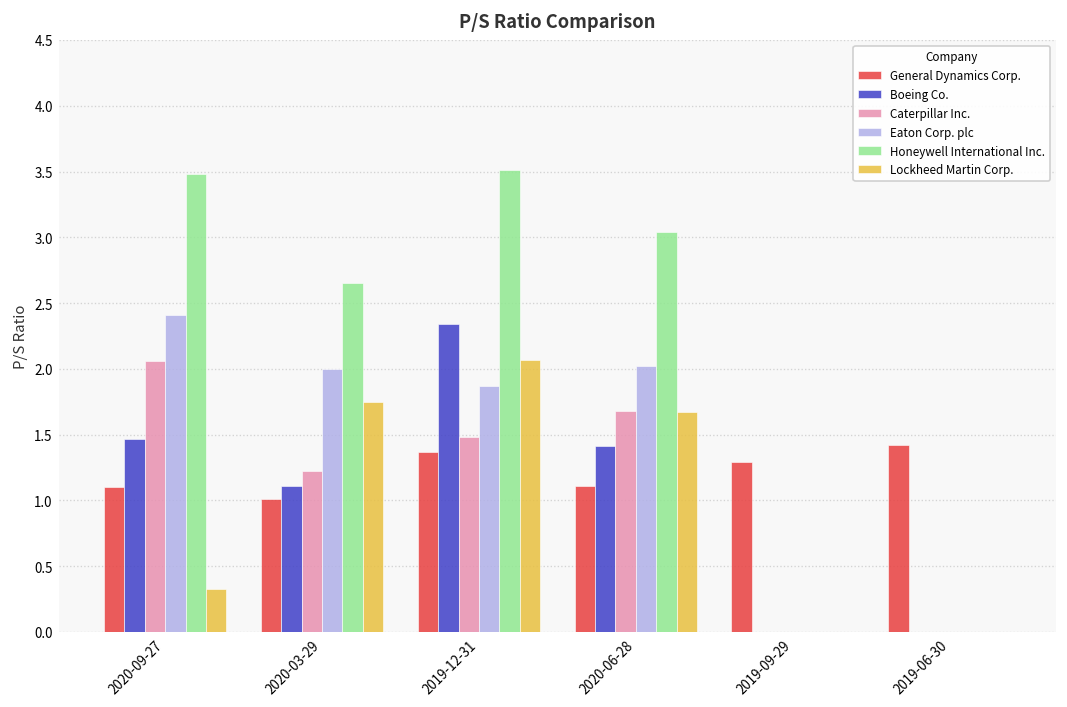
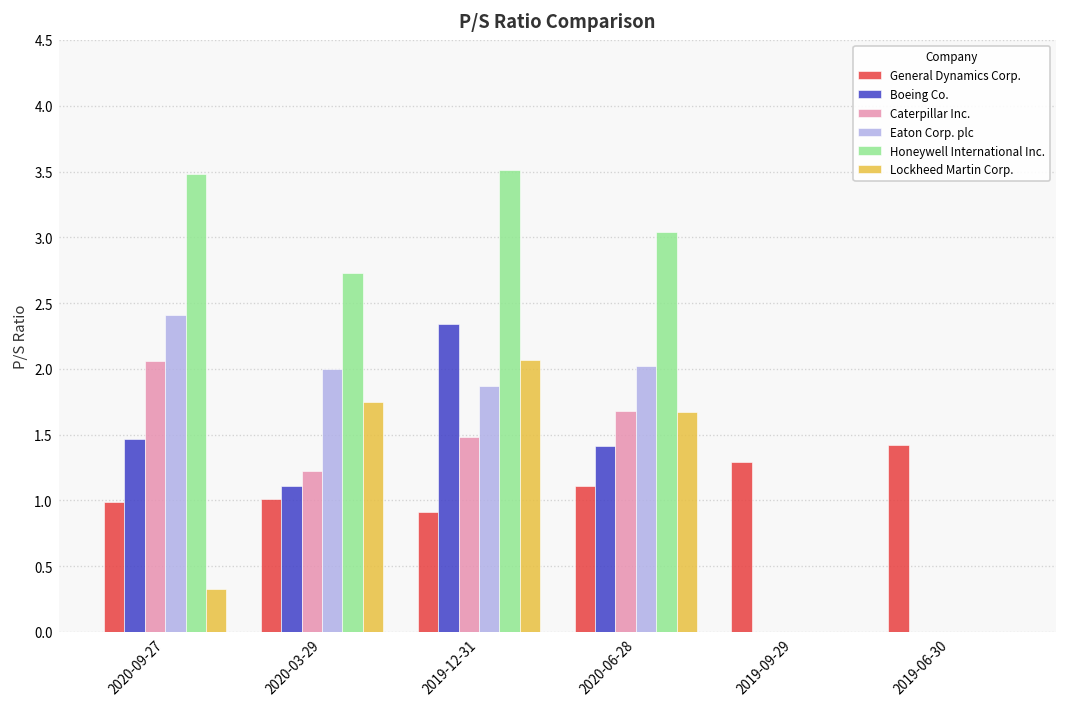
General Dynamics Corp., 2020-09-27: 1.10 -> 0.99
Honeywell International Inc., 2020-03-29: 2.65 -> 2.73
General Dynamics Corp., 2019-12-31: 1.37 -> 0.91
